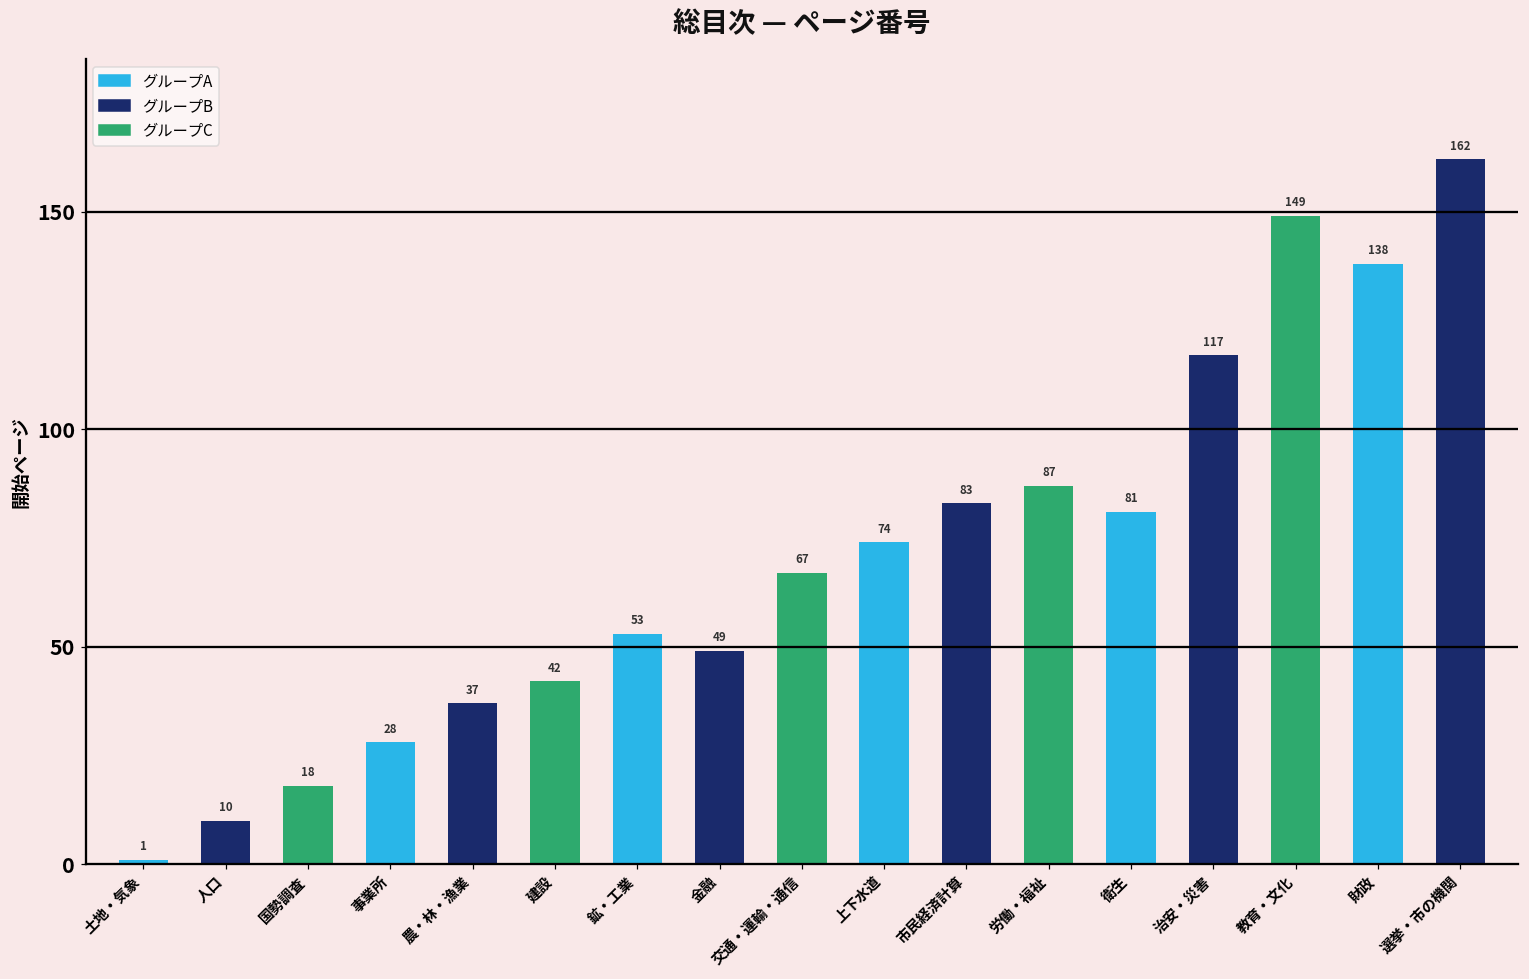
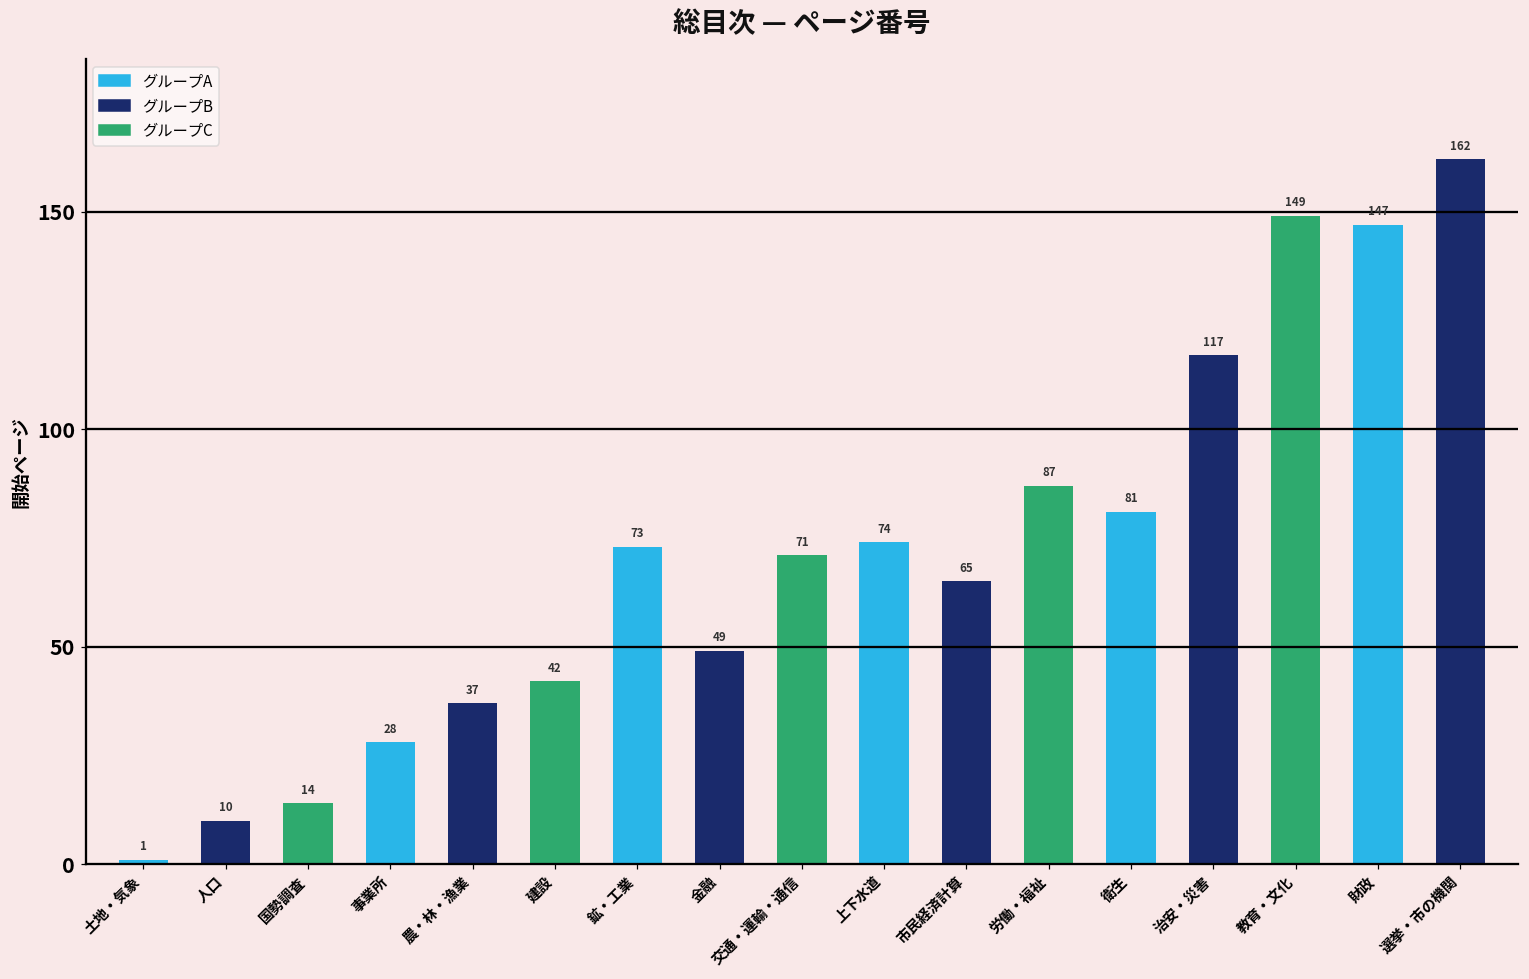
国勢調査: 18 -> 14
鉱・工業: 53 -> 73
交通・運輸・通信: 67 -> 71
市民経済計算: 83 -> 65
財政: 138 -> 147
